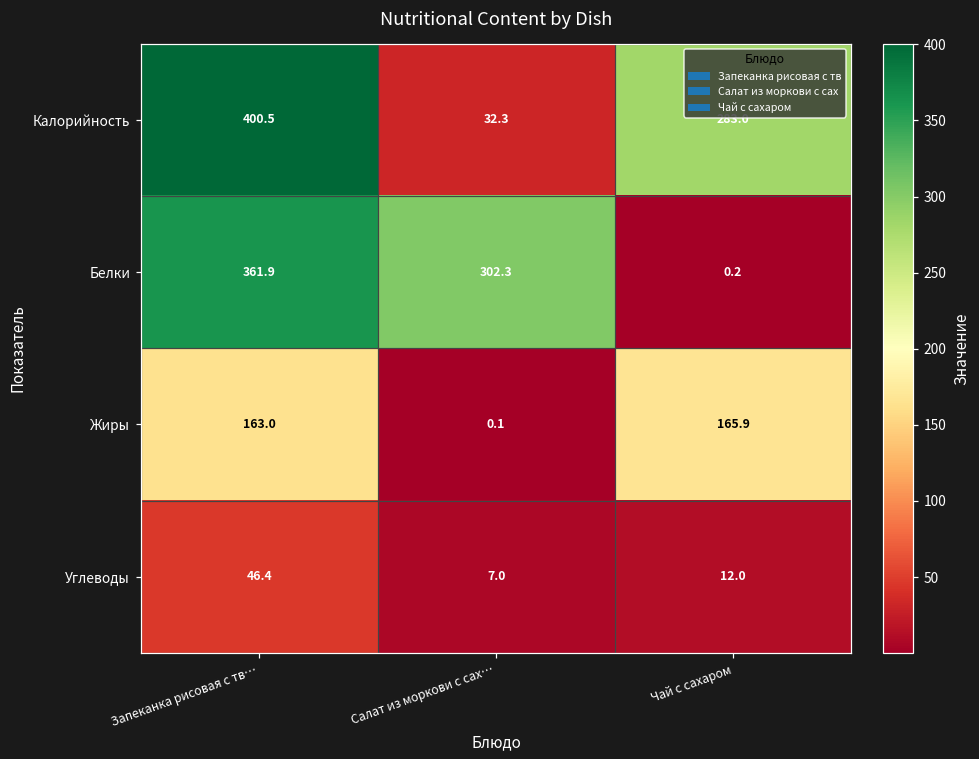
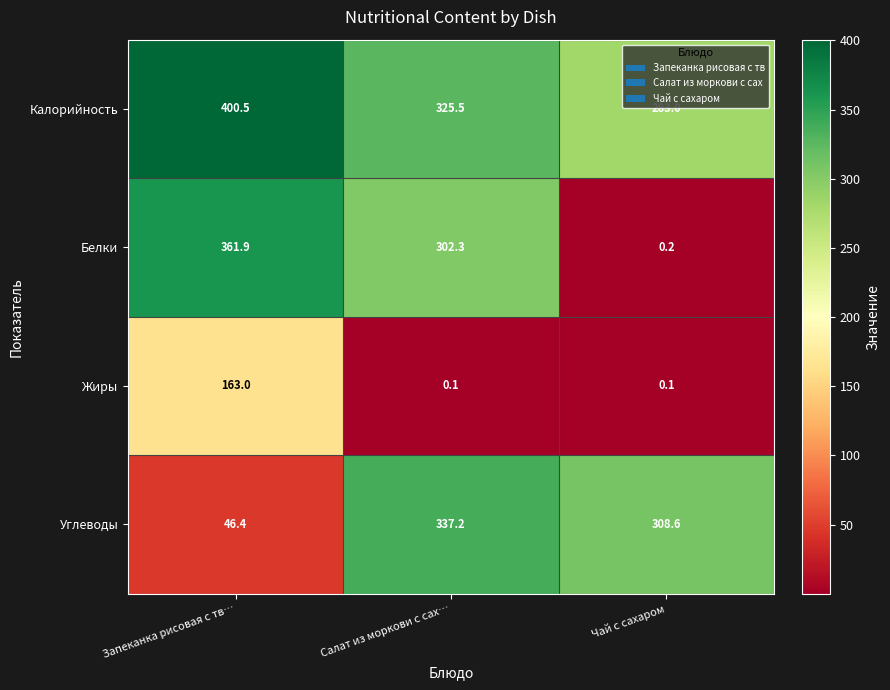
Калорийность, Салат из моркови с сах…: 32.3 -> 325.5
Жиры, Чай с сахаром: 165.9 -> 0.1
Углеводы, Салат из моркови с сах…: 7.0 -> 337.2
Углеводы, Чай с сахаром: 12.0 -> 308.6
